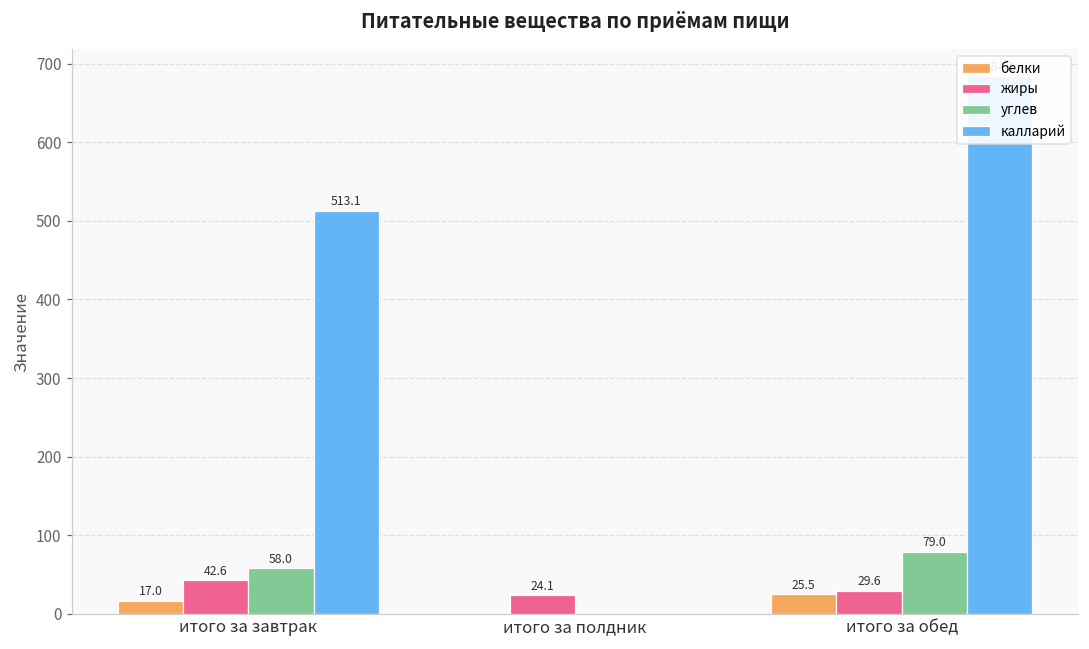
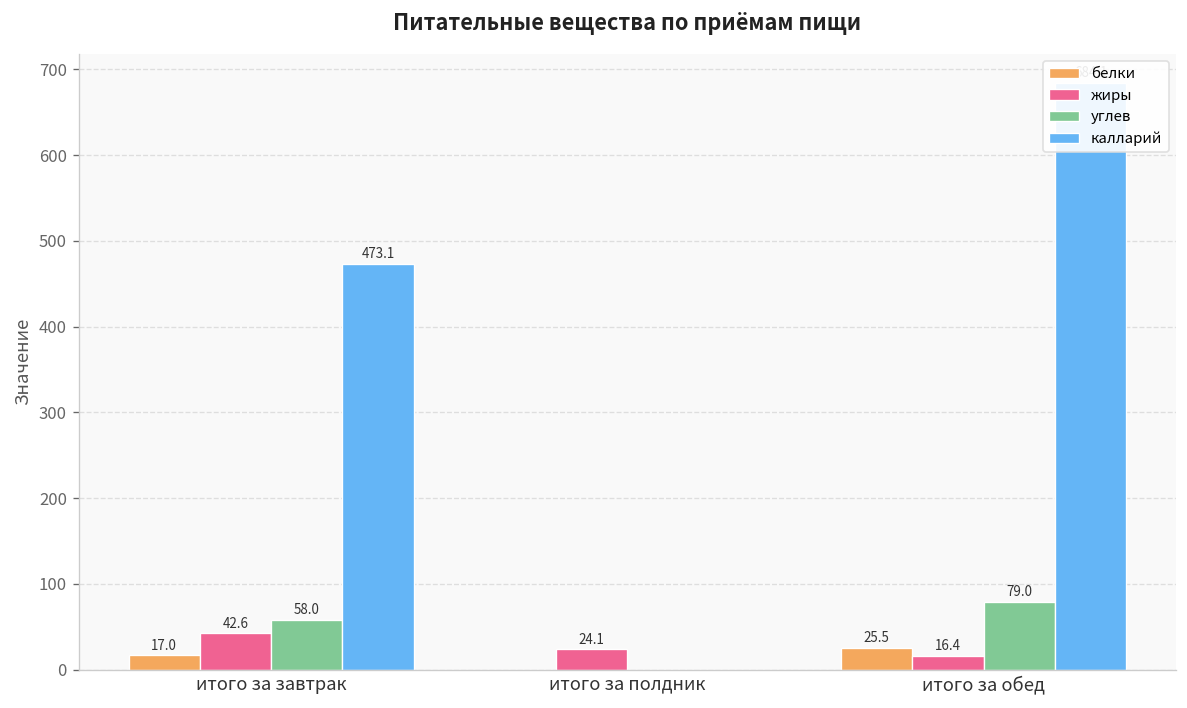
калларий, итого за завтрак: 513.1 -> 473.1
жиры, итого за обед: 29.6 -> 16.4
